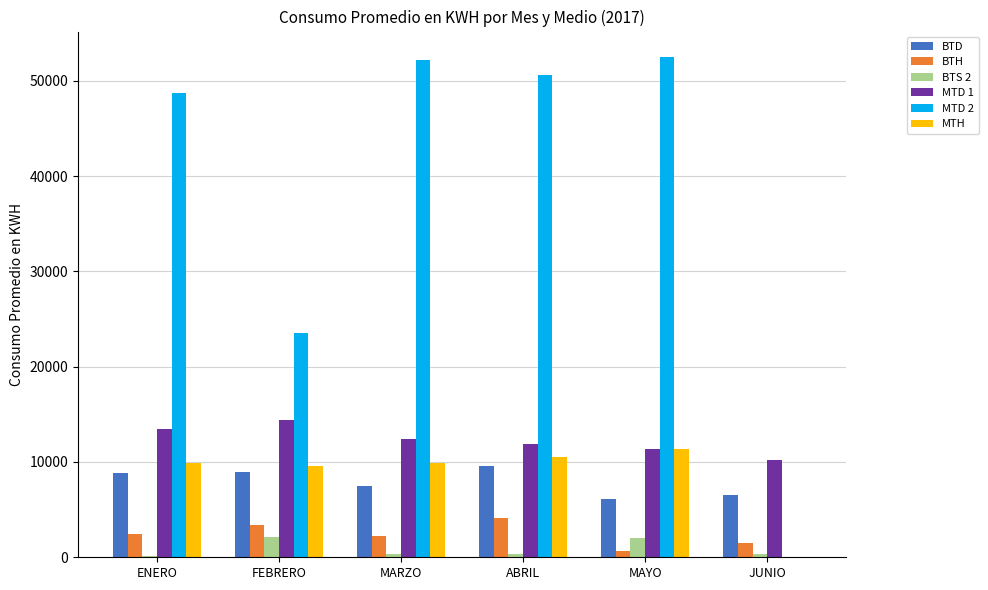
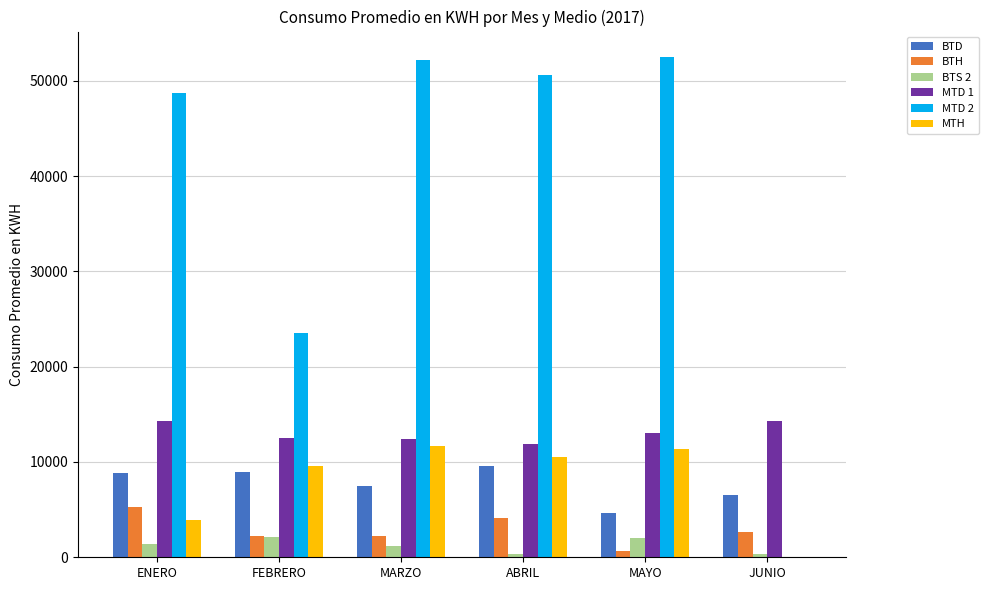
BTH, ENERO: 2000 -> 5000
BTS 2, ENERO: 0 -> 1000
MTD 1, ENERO: 13000 -> 14000
MTH, ENERO: 10000 -> 4000
BTH, FEBRERO: 3000 -> 2000
MTD 1, FEBRERO: 14000 -> 13000
BTS 2, MARZO: 0 -> 1000
MTH, MARZO: 10000 -> 12000
BTD, MAYO: 6000 -> 5000
MTD 1, MAYO: 11000 -> 13000
BTH, JUNIO: 1000 -> 3000
MTD 1, JUNIO: 10000 -> 14000
